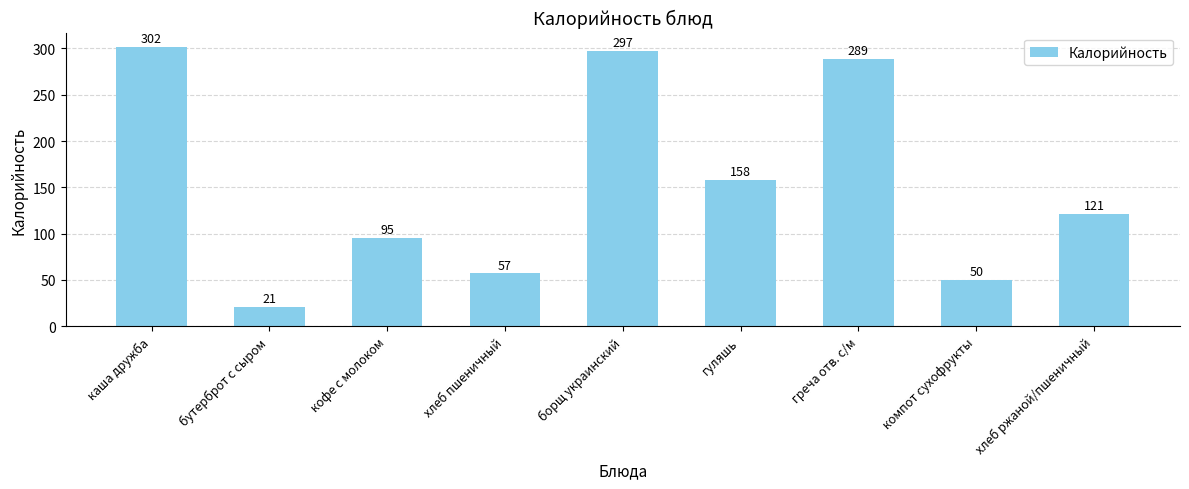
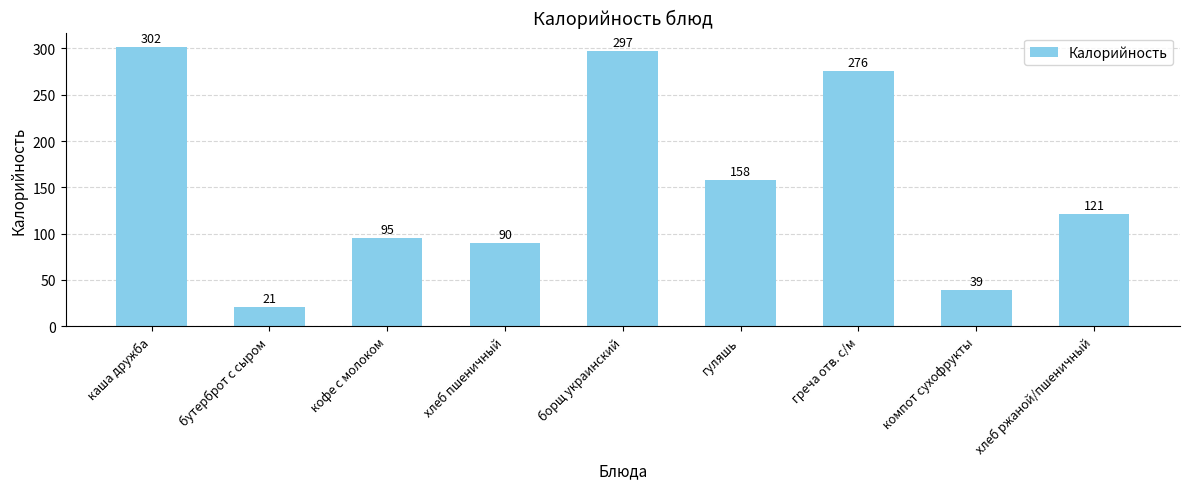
хлеб пшеничный: 57 -> 90
греча отв. с/м: 289 -> 276
компот сухофрукты: 50 -> 39
